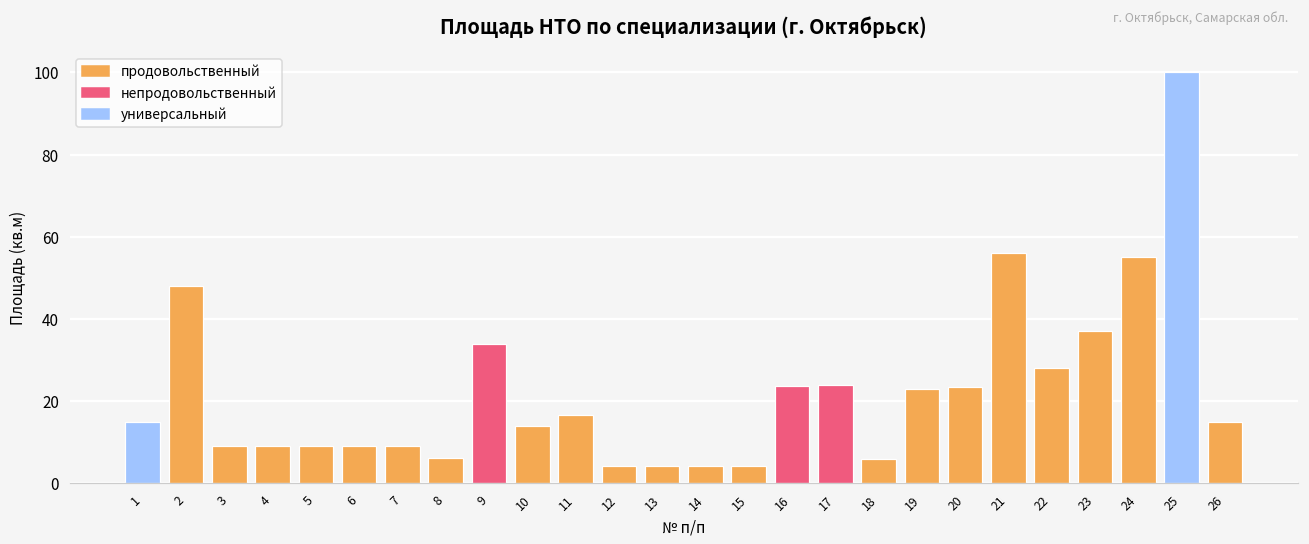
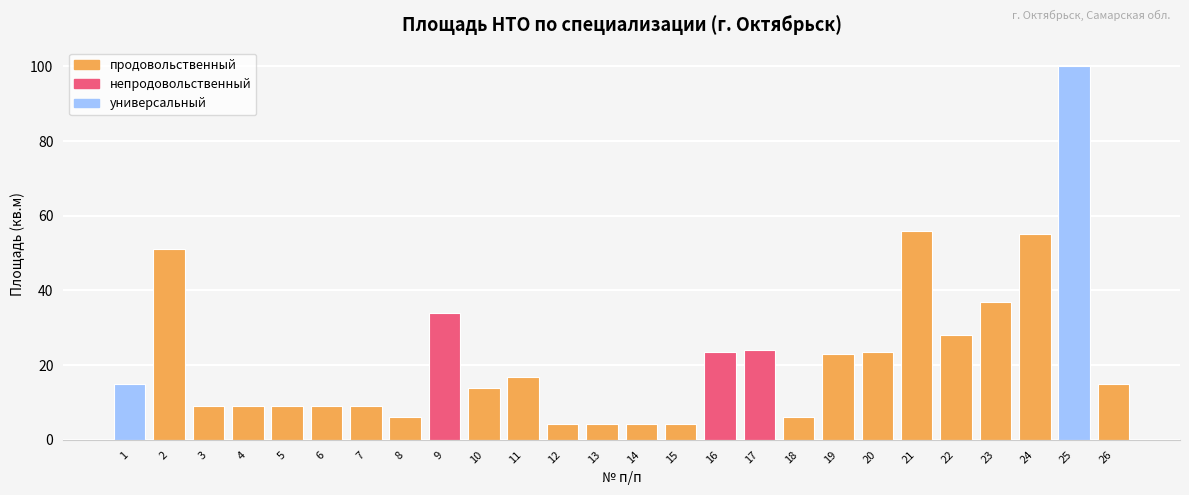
2: 48 -> 51
